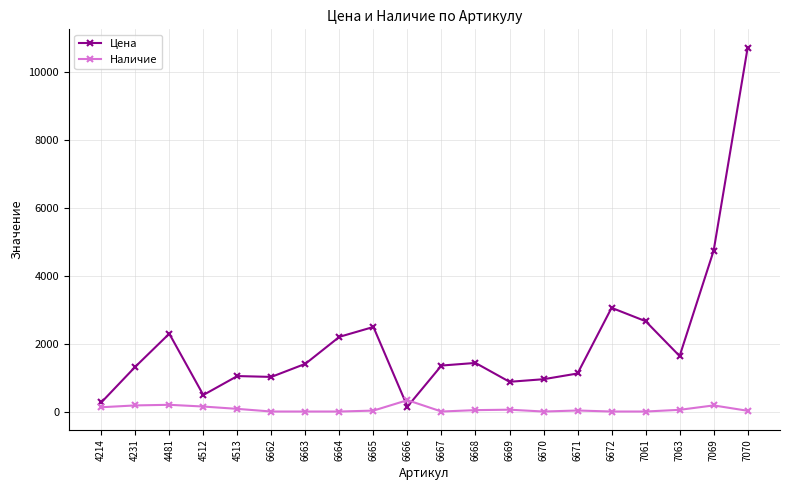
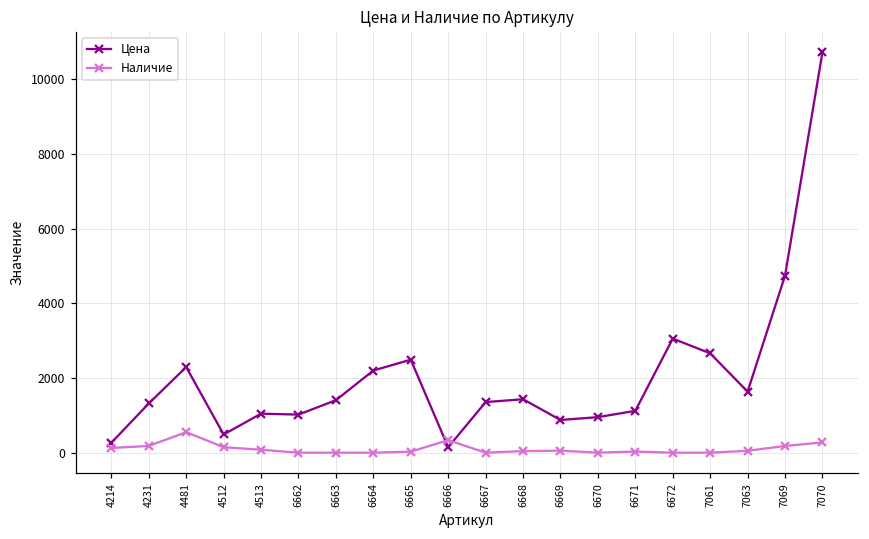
Наличие, 4481: 200 -> 600
Наличие, 7070: 0 -> 300
